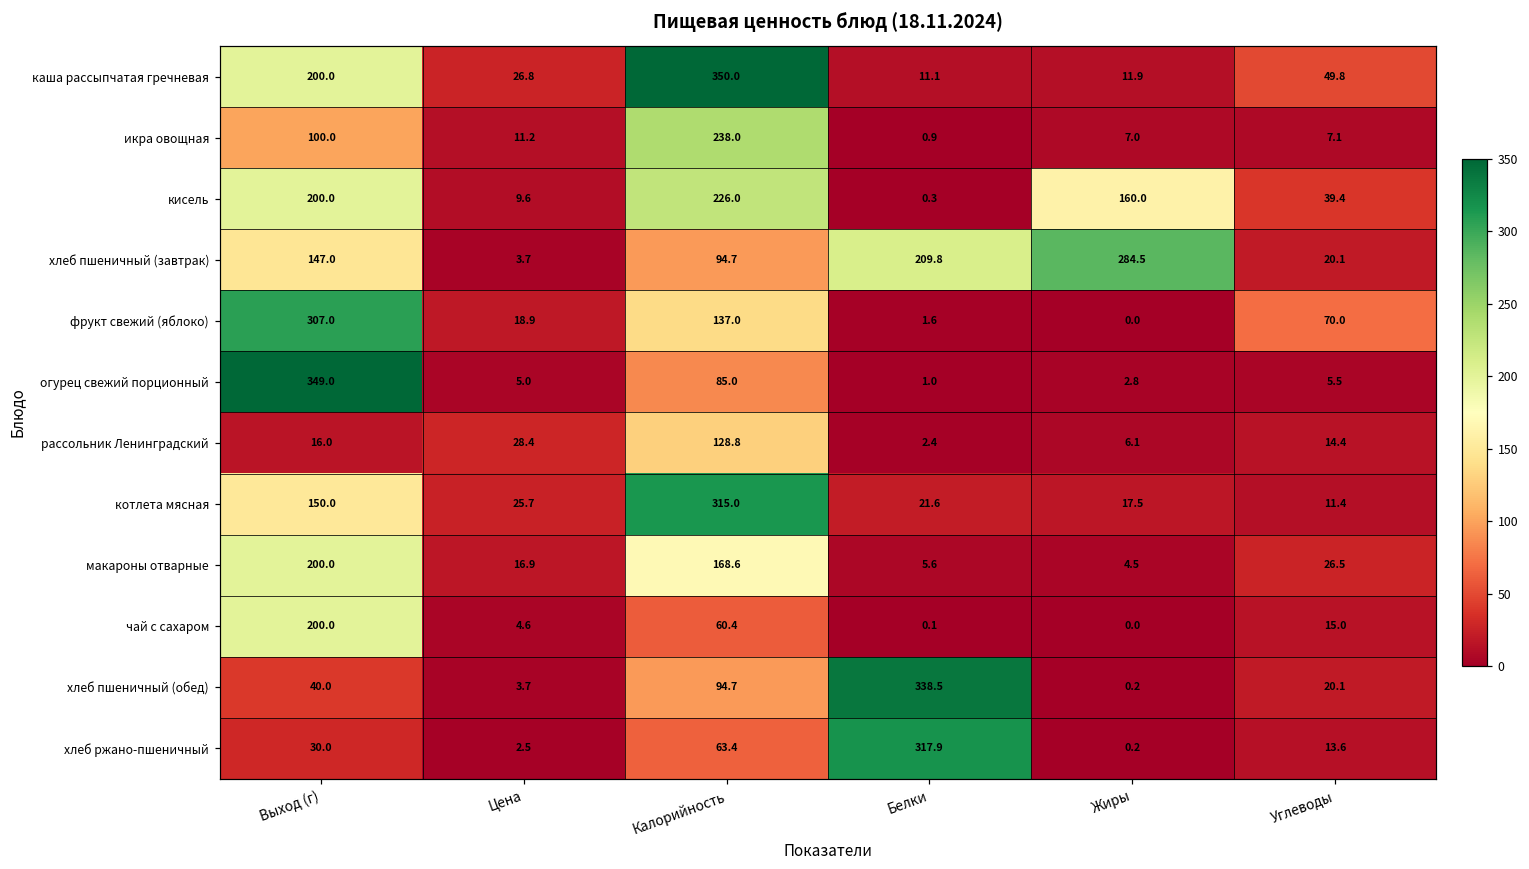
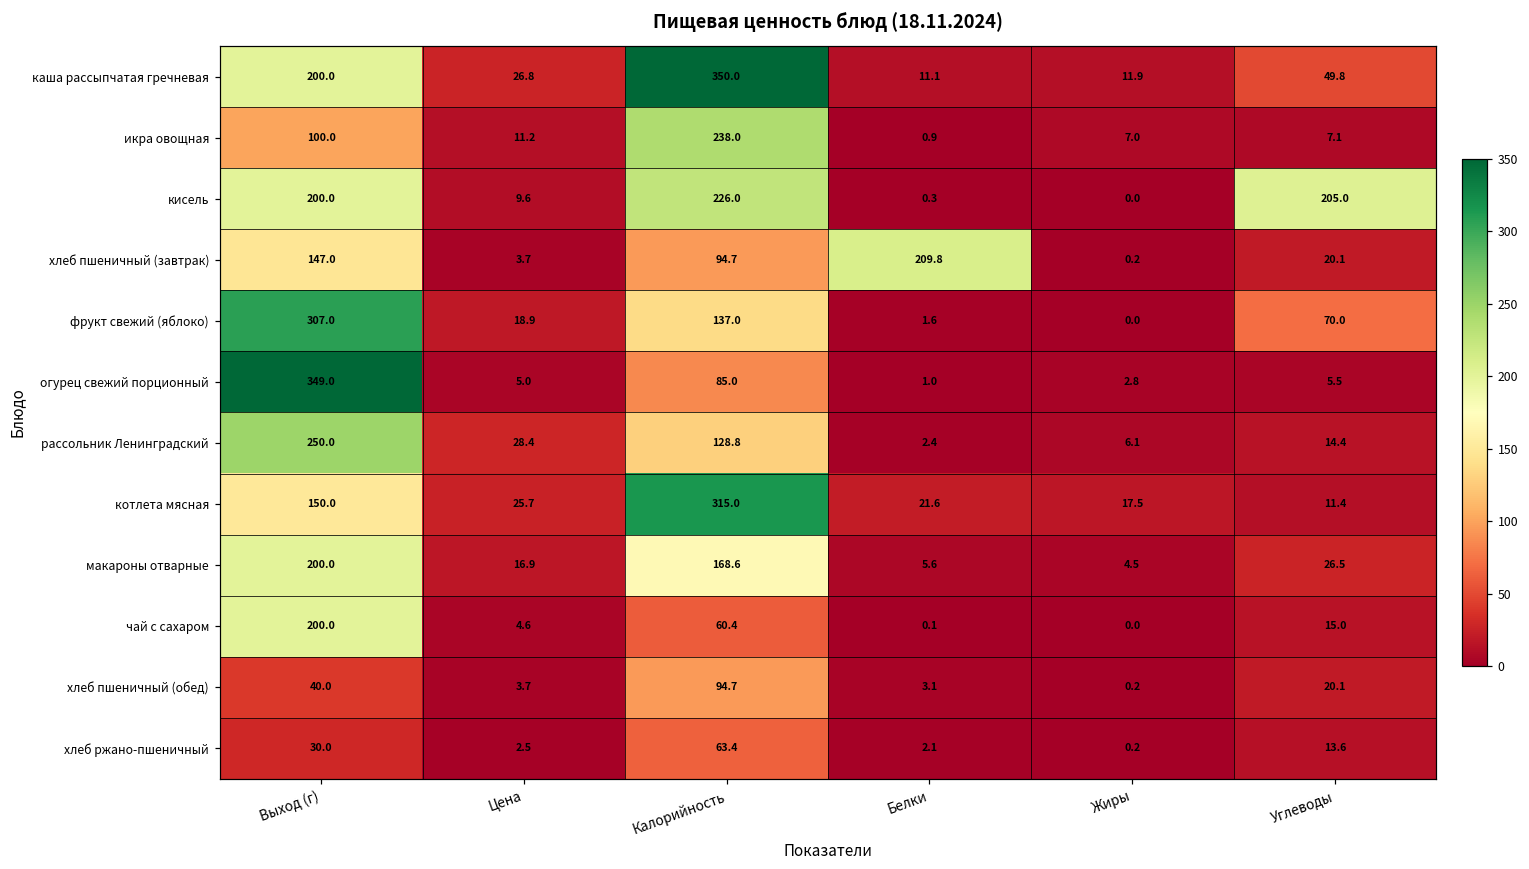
кисель, Жиры: 160.0 -> 0.0
кисель, Углеводы: 39.4 -> 205.0
хлеб пшеничный (завтрак), Жиры: 284.5 -> 0.2
рассольник Ленинградский, Выход (г): 16.0 -> 250.0
хлеб пшеничный (обед), Белки: 338.5 -> 3.1
хлеб ржано-пшеничный, Белки: 317.9 -> 2.1
